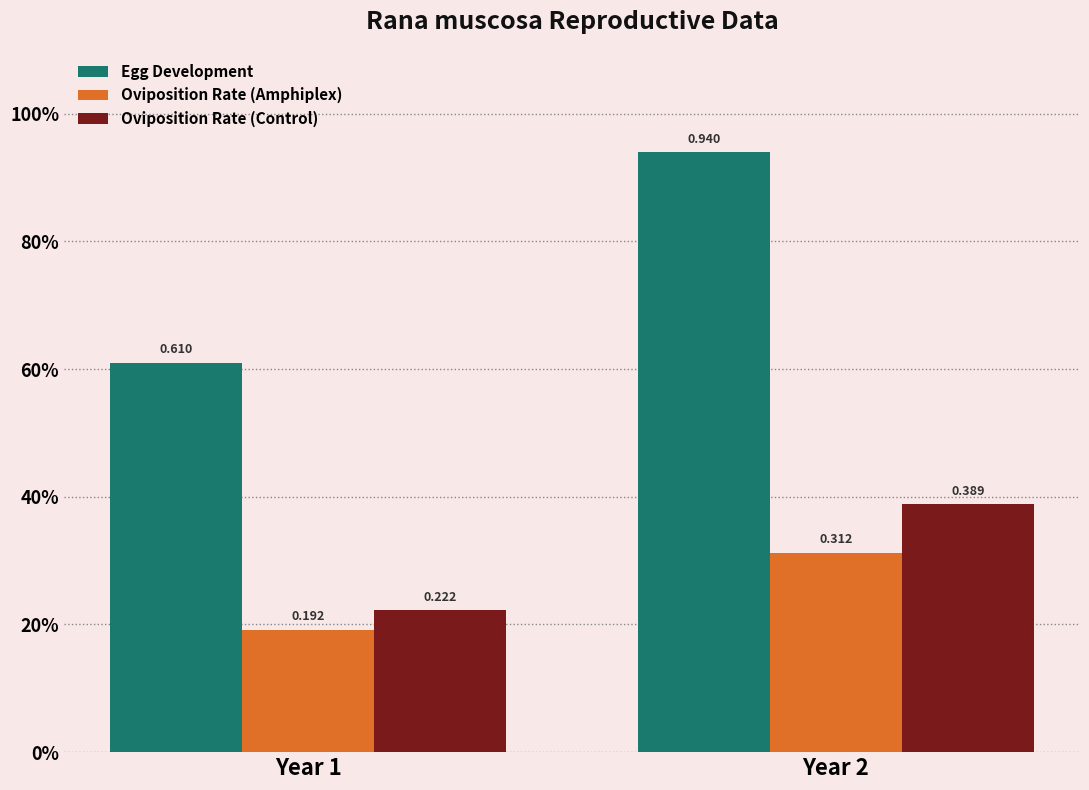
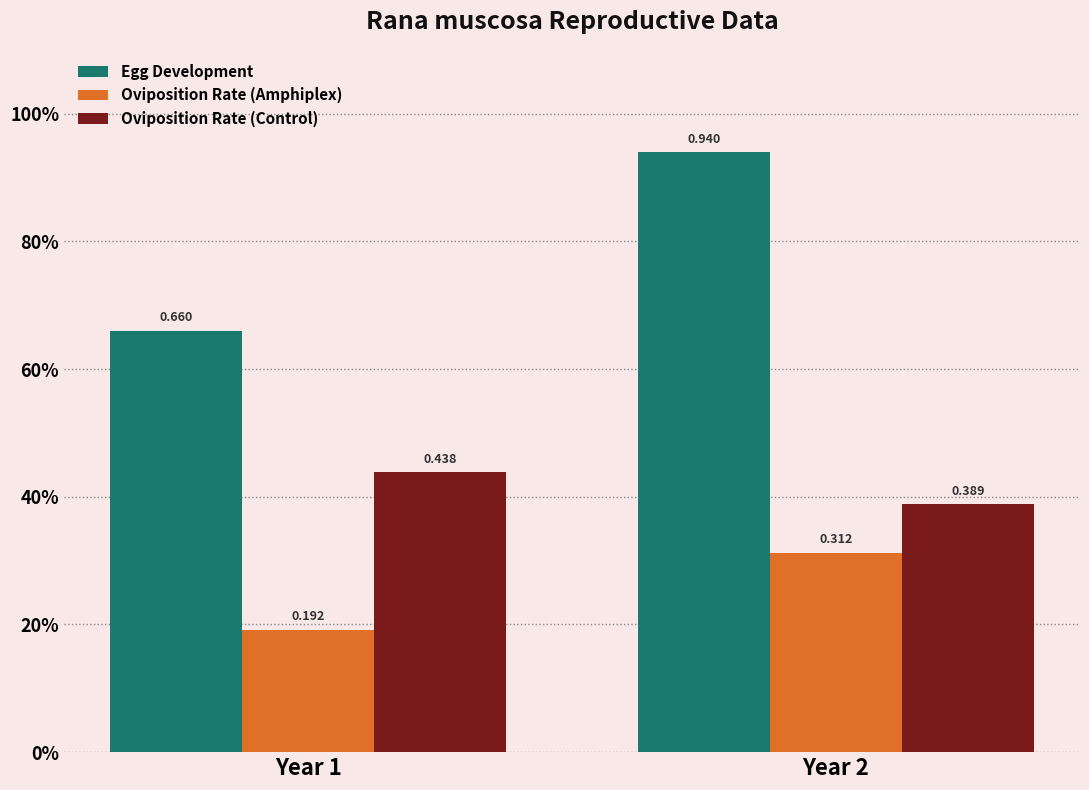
Egg Development, Year 1: 0.610 -> 0.660
Oviposition Rate (Control), Year 1: 0.222 -> 0.438
